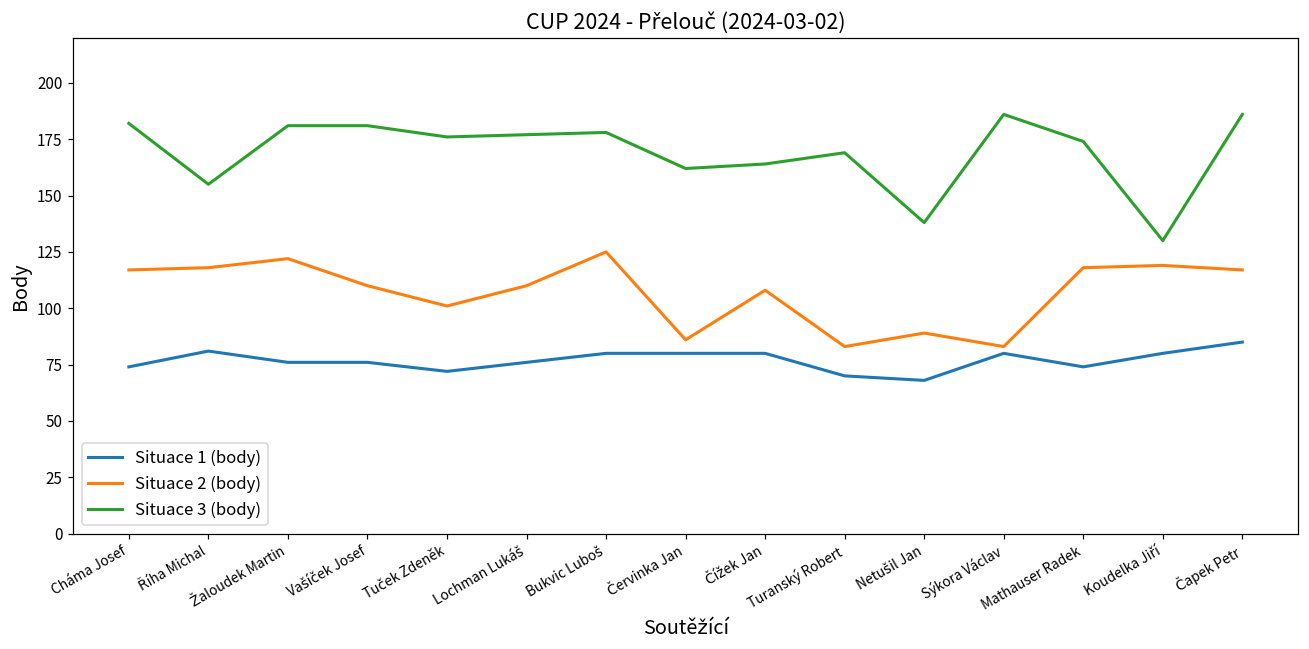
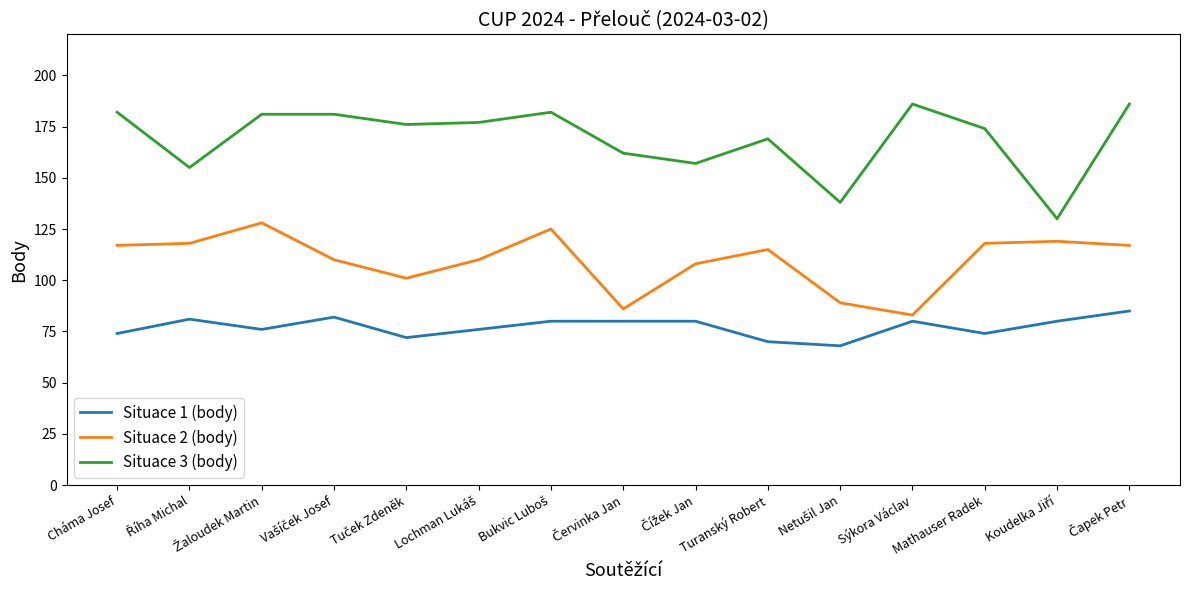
Situace 2 (body), Žaloudek Martin: 122 -> 128
Situace 1 (body), Vašíček Josef: 76 -> 82
Situace 3 (body), Bukvic Luboš: 178 -> 182
Situace 3 (body), Čížek Jan: 164 -> 157
Situace 2 (body), Turanský Robert: 83 -> 115
